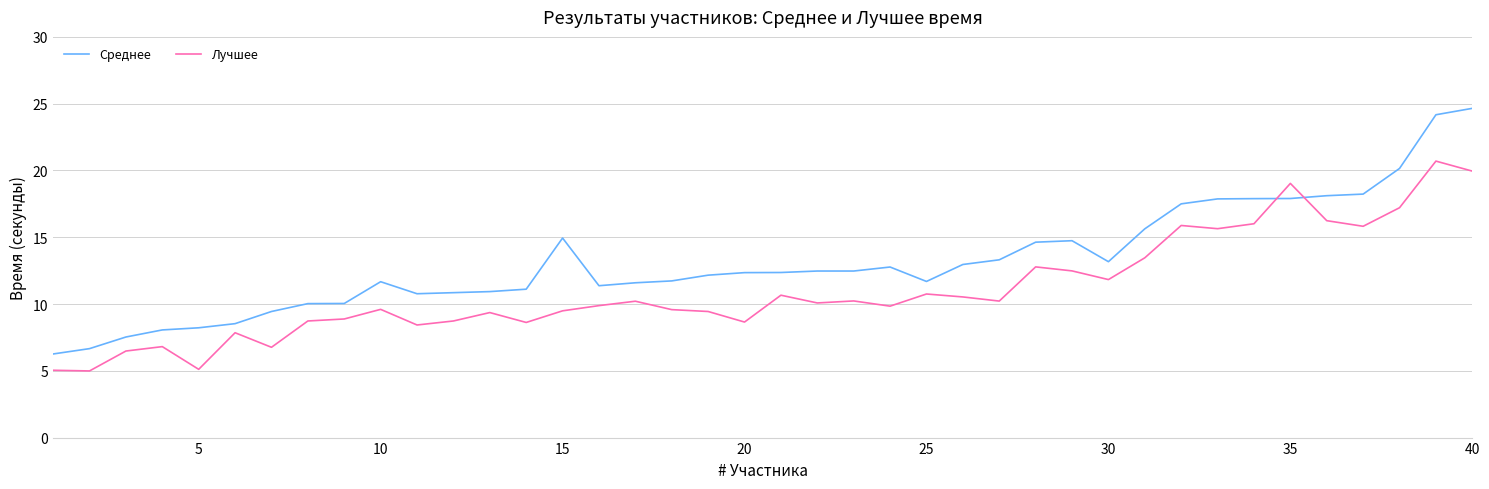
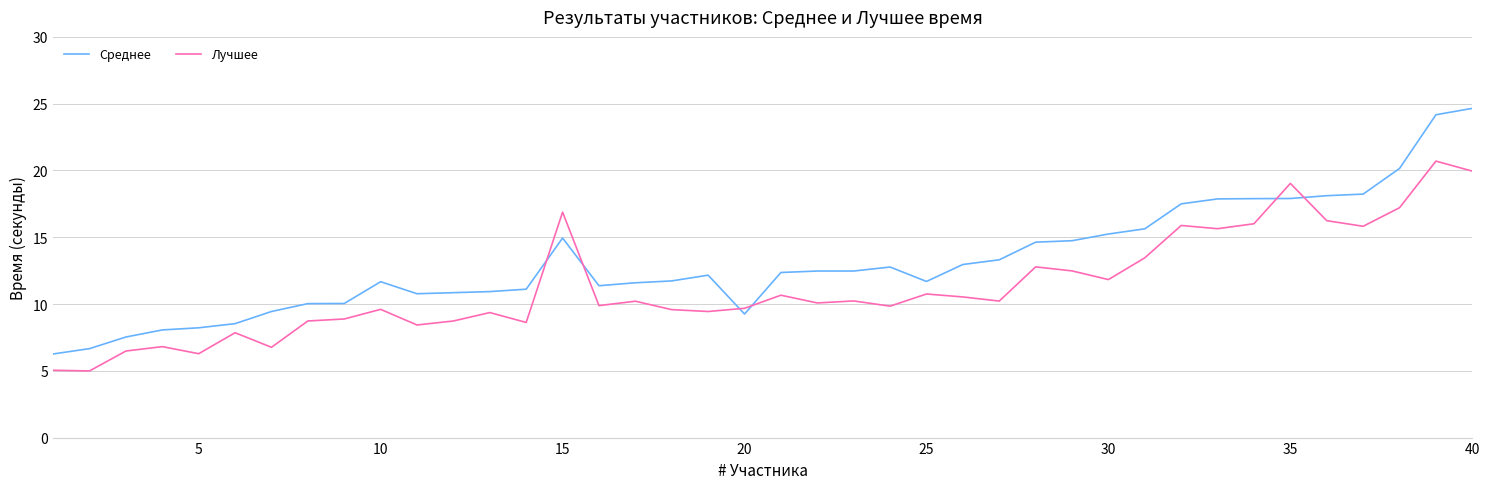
Лучшее, 5: 5.1 -> 6.3
Лучшее, 15: 9.5 -> 16.9
Среднее, 20: 12.4 -> 9.3
Лучшее, 20: 8.7 -> 9.7
Среднее, 30: 13.2 -> 15.2
